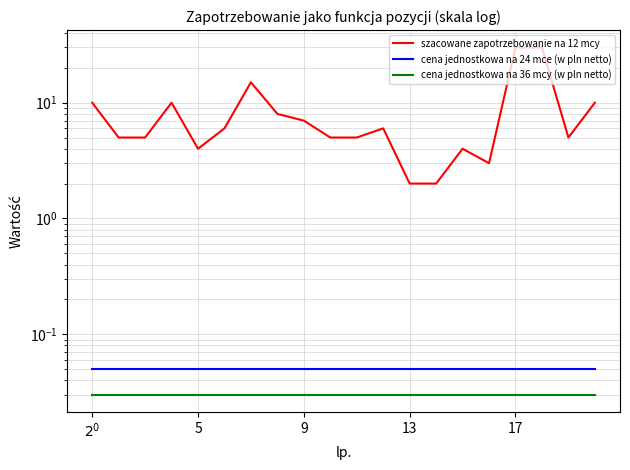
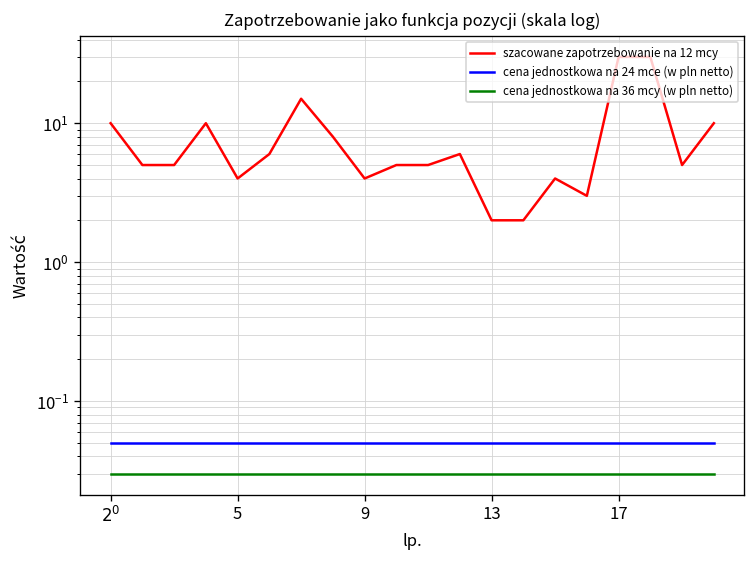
szacowane zapotrzebowanie na 12 mcy, 9: 7 -> 4.0
